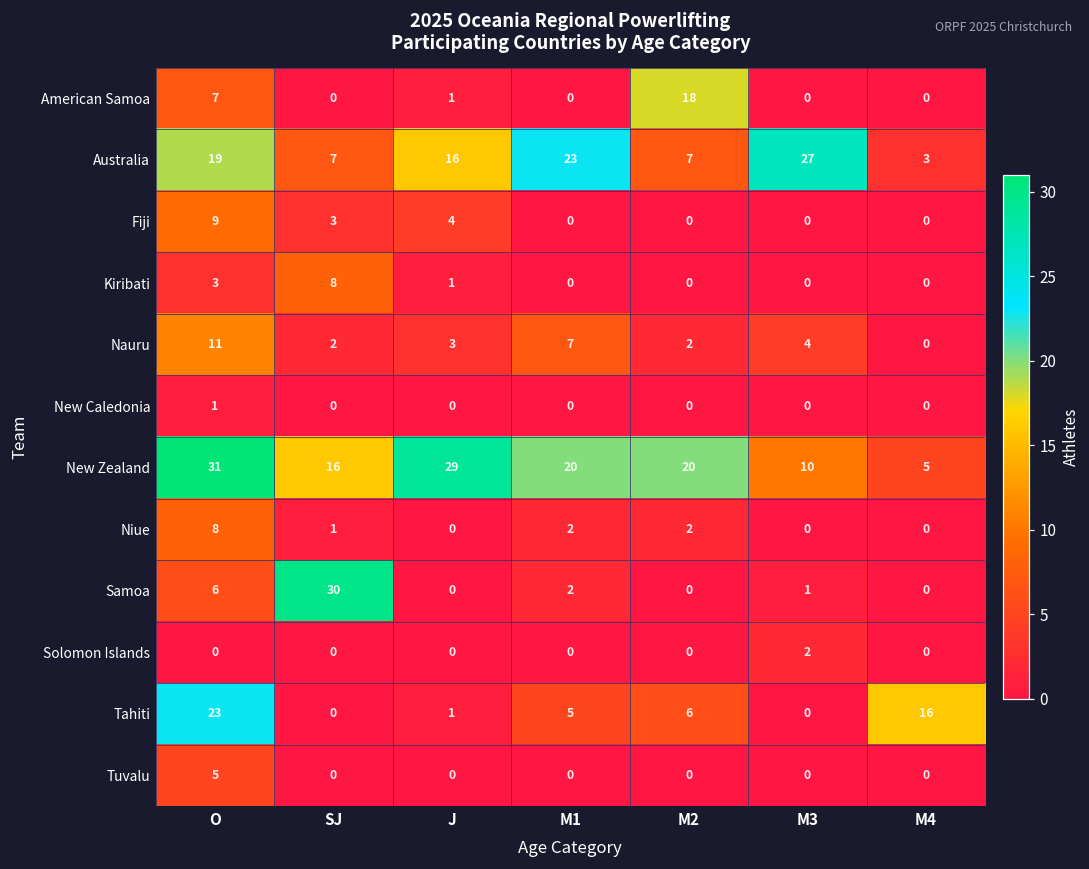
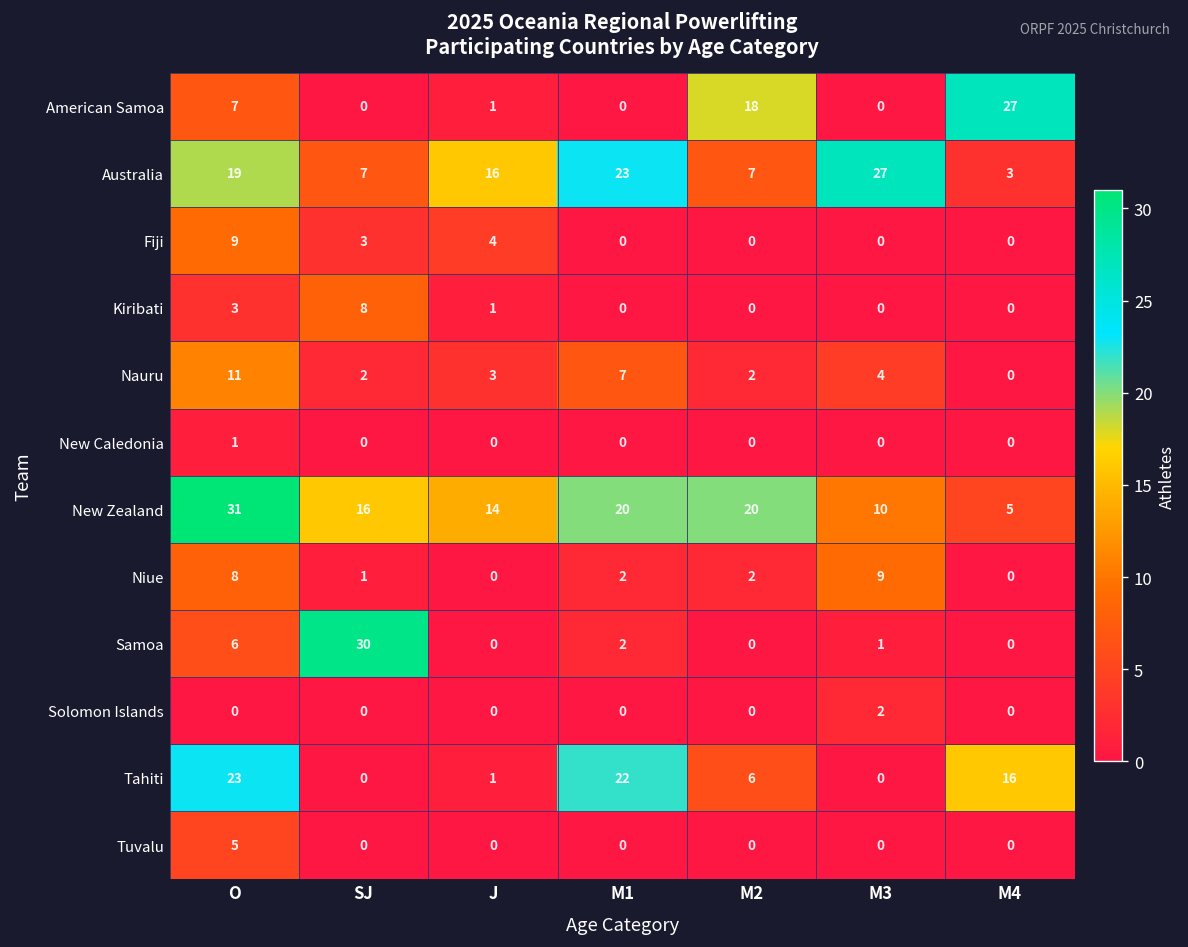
American Samoa, M4: 0 -> 27
New Zealand, J: 29 -> 14
Niue, M3: 0 -> 9
Tahiti, M1: 5 -> 22
